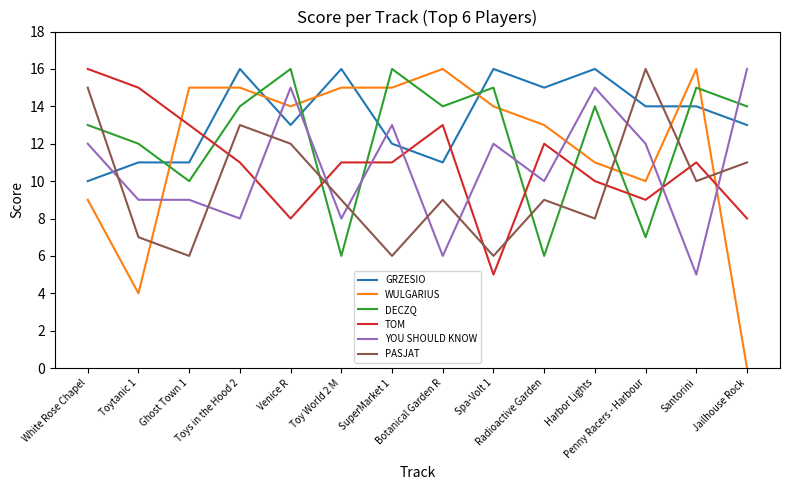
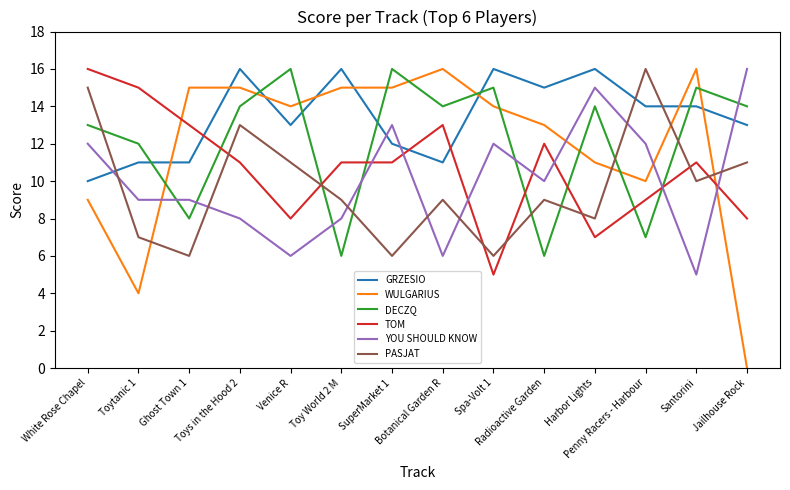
DECZQ, Ghost Town 1: 10 -> 8
YOU SHOULD KNOW, Venice R: 15 -> 6
PASJAT, Venice R: 12 -> 11
TOM, Harbor Lights: 10 -> 7
